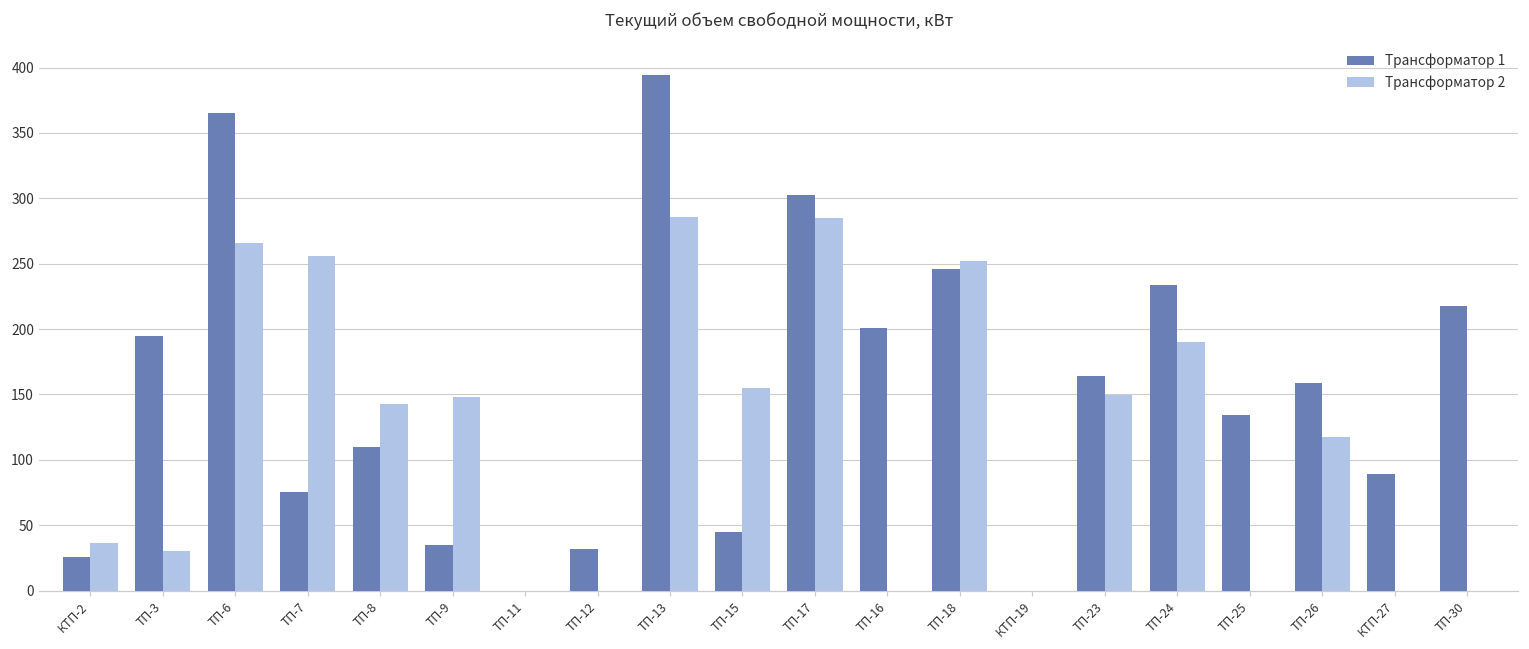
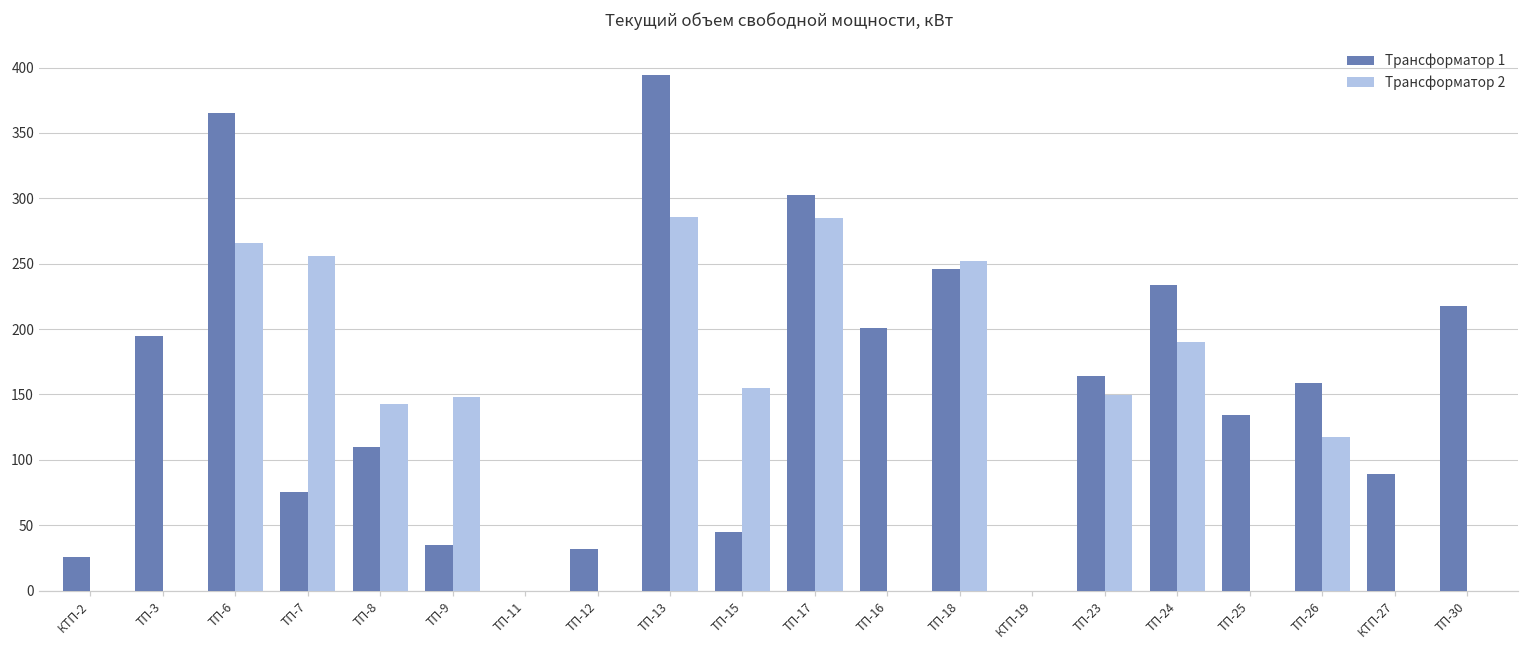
Трансформатор 2, КТП-2: 37 -> 0
Трансформатор 2, ТП-3: 31 -> 0
